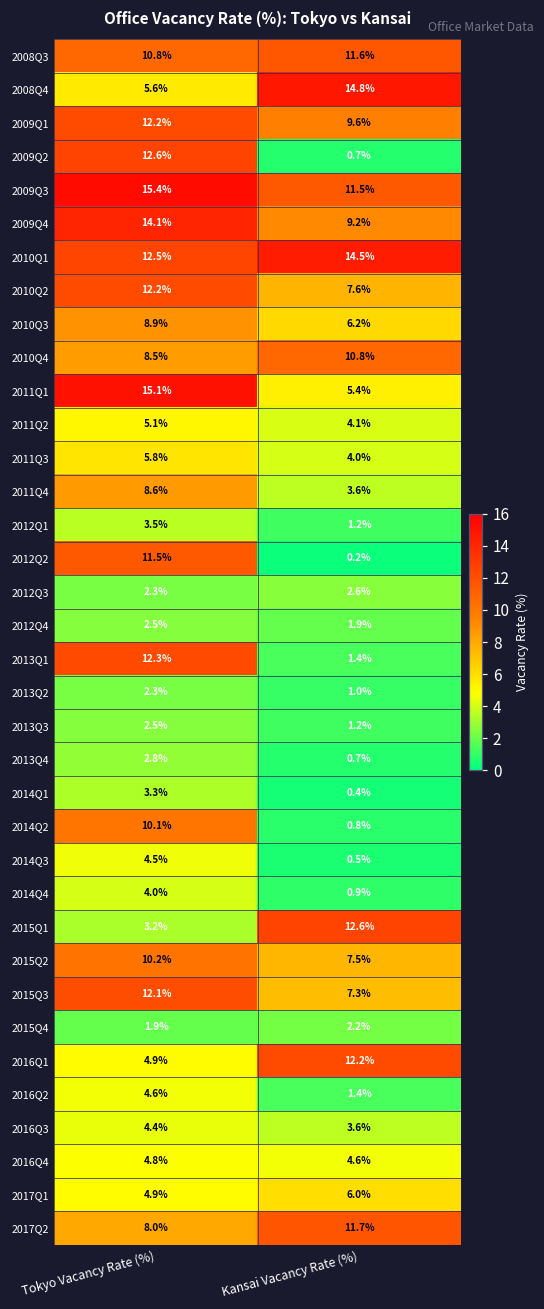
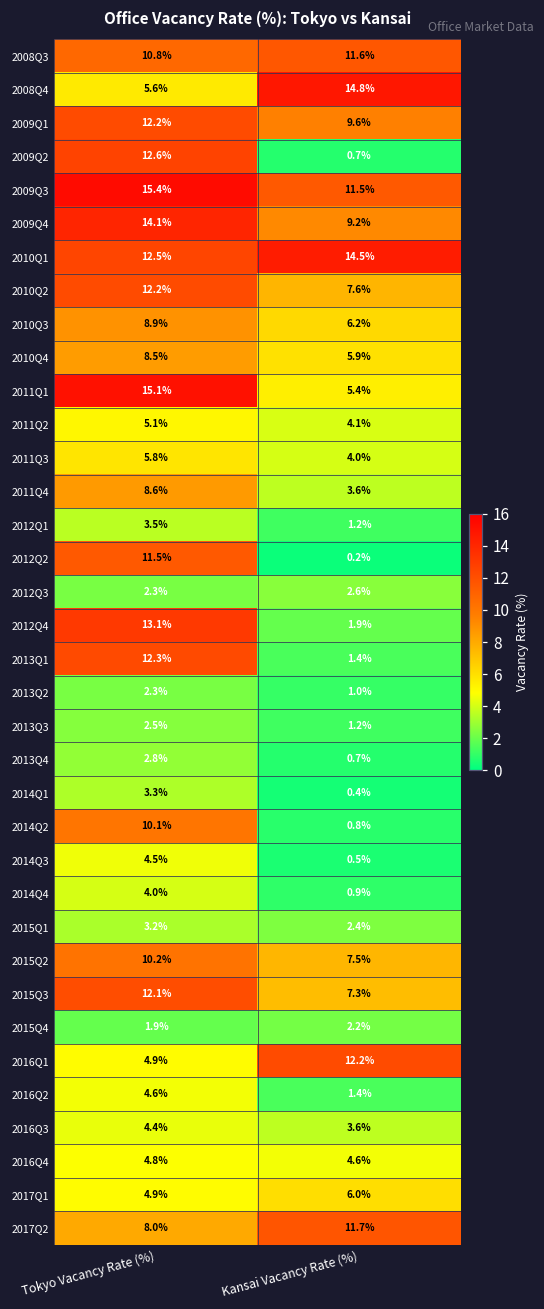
2010Q4, Kansai Vacancy Rate (%): 10.8% -> 5.9%
2012Q4, Tokyo Vacancy Rate (%): 2.5% -> 13.1%
2015Q1, Kansai Vacancy Rate (%): 12.6% -> 2.4%
